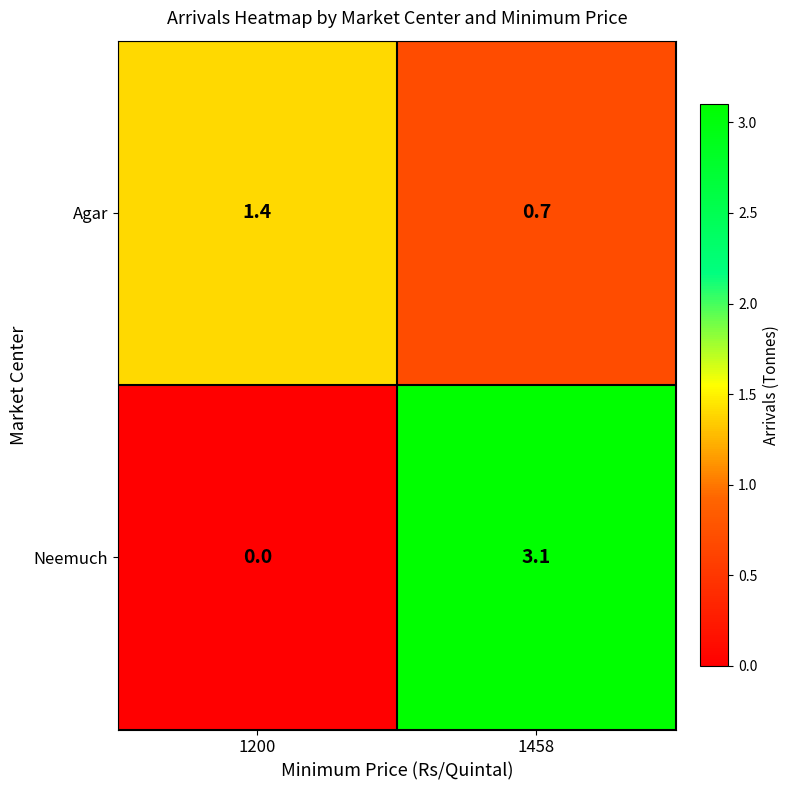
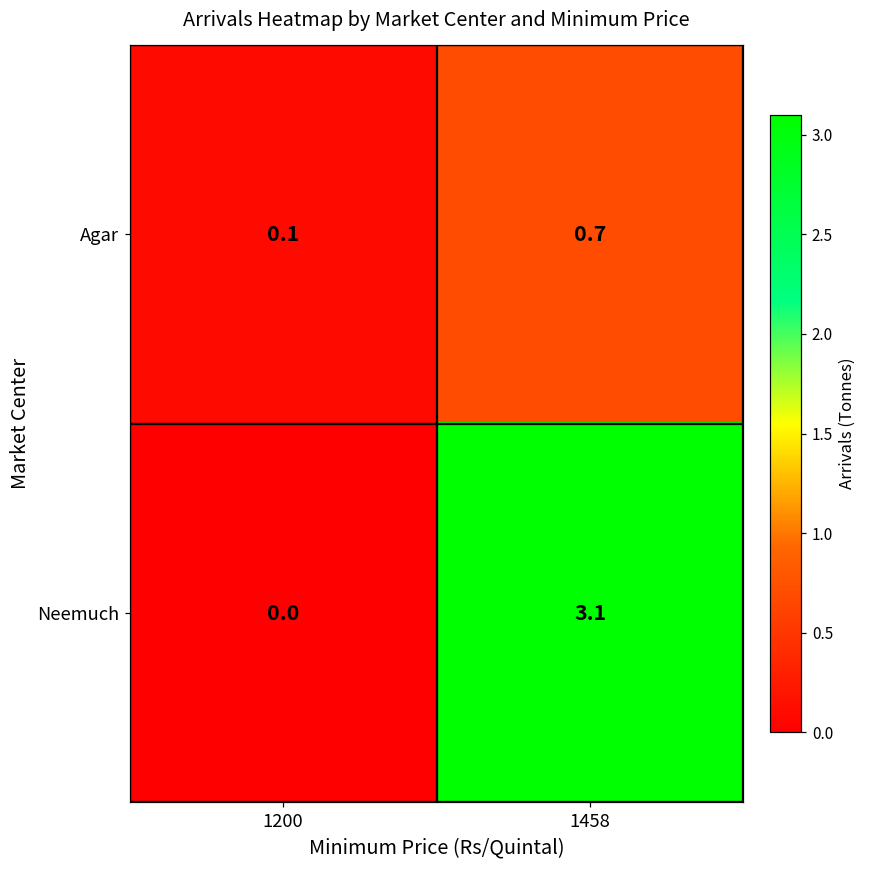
Agar, 1200: 1.4 -> 0.1
